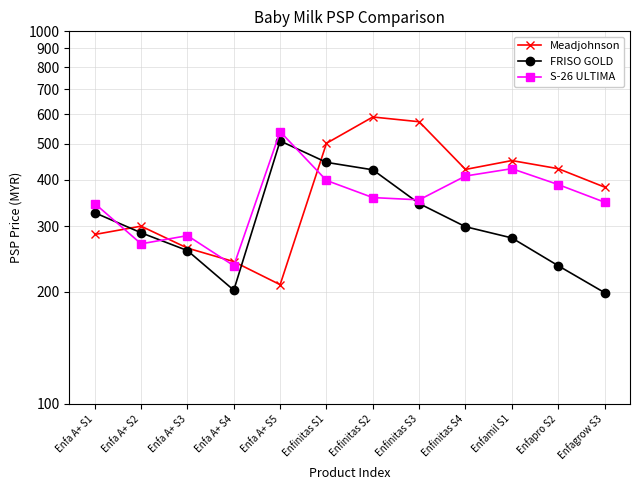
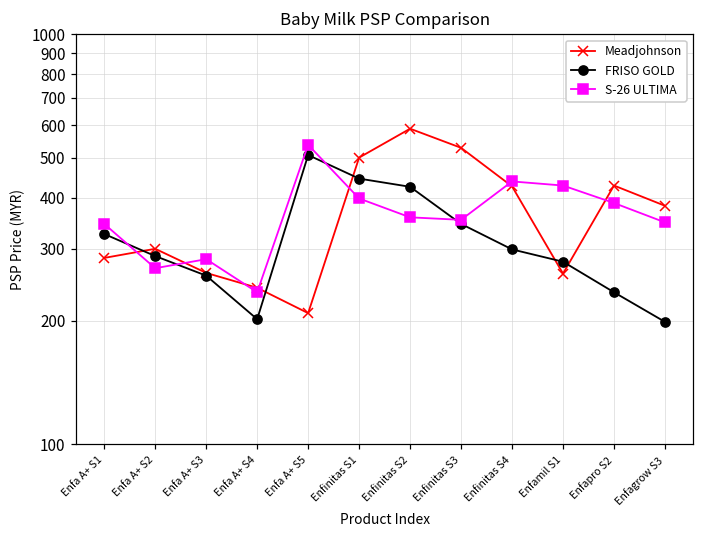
Meadjohnson, Enfinitas S3: 570 -> 530
S-26 ULTIMA, Enfinitas S4: 410 -> 440
Meadjohnson, Enfamil S1: 450 -> 260
